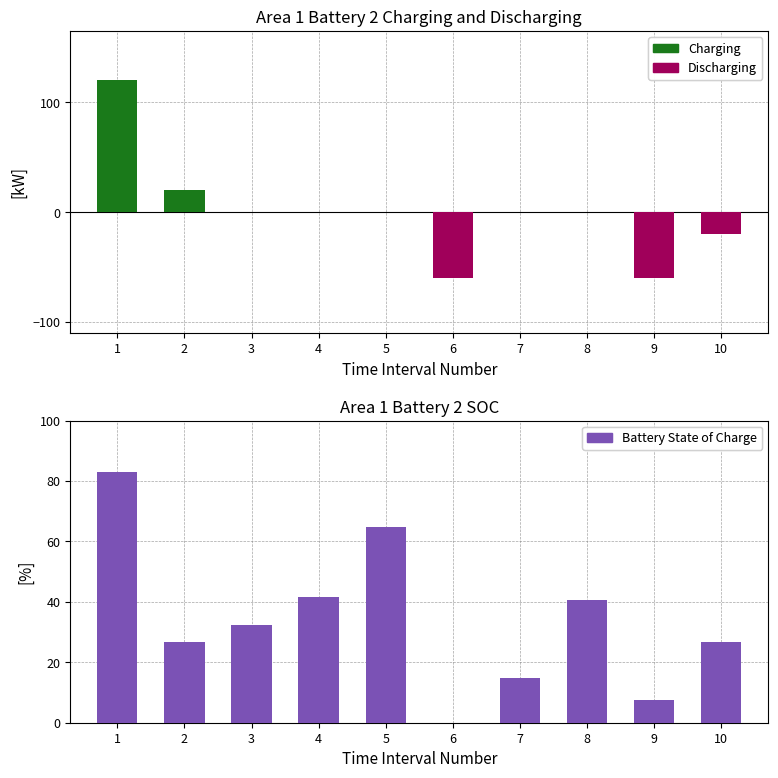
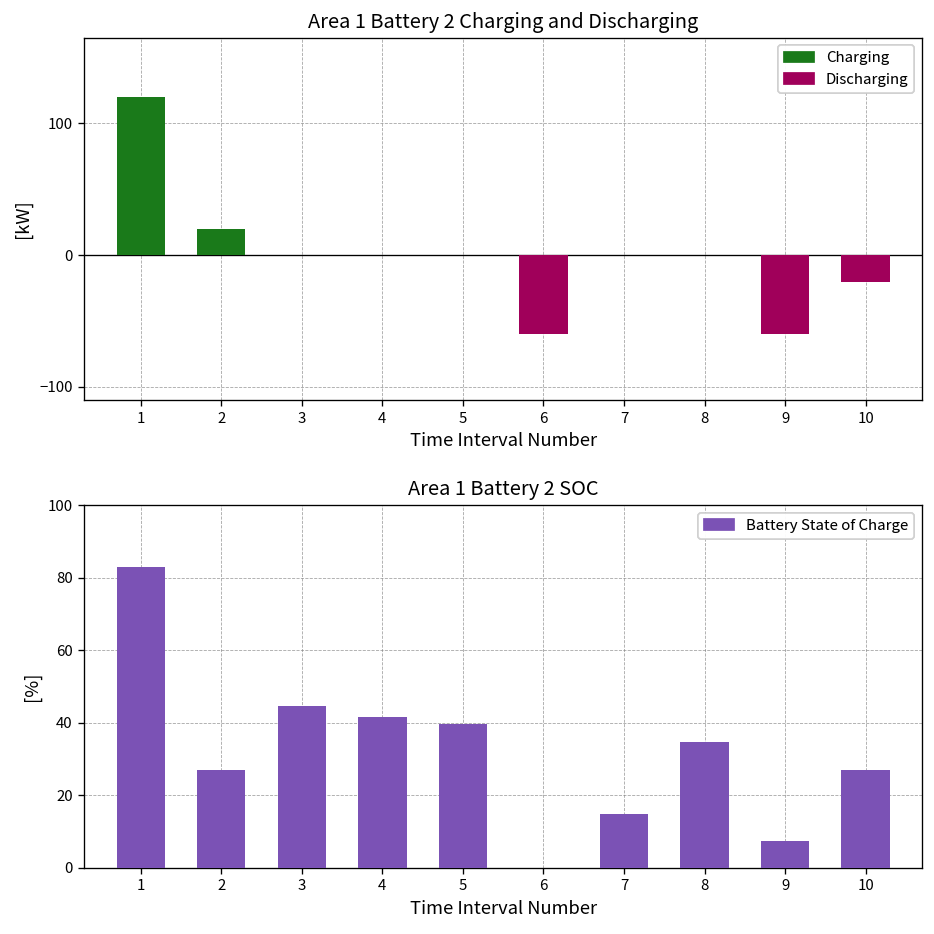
Area 1 Battery 2 SOC, 3: 32 -> 45
Area 1 Battery 2 SOC, 5: 65 -> 40
Area 1 Battery 2 SOC, 8: 41 -> 35
